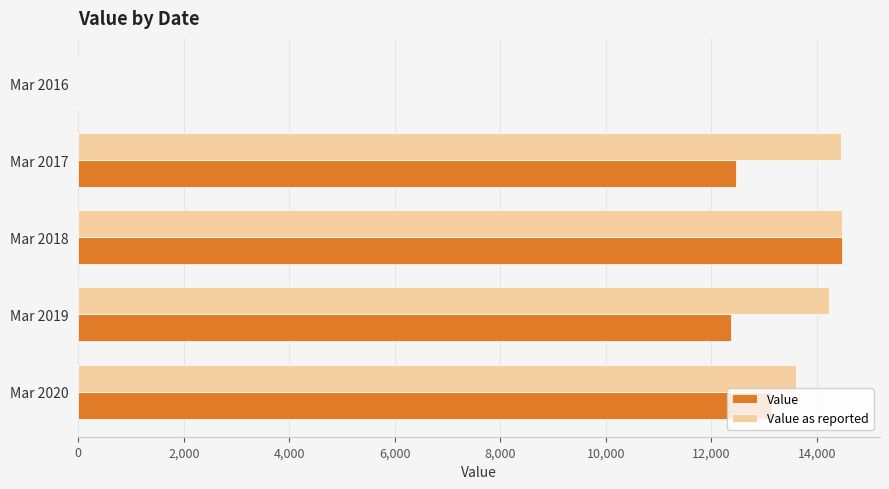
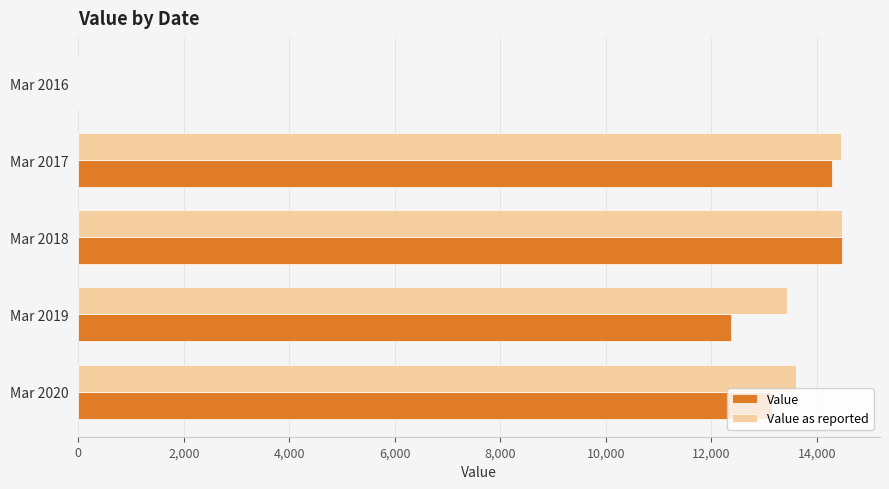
Value, Mar 2017: 12,500 -> 14,300
Value as reported, Mar 2019: 14,200 -> 13,400
